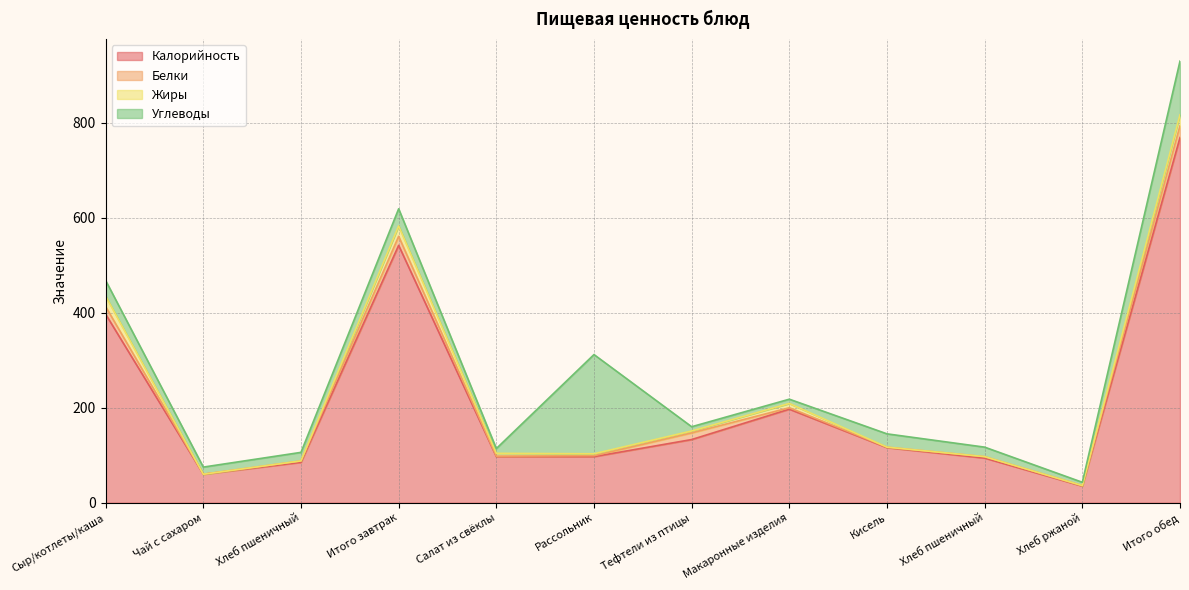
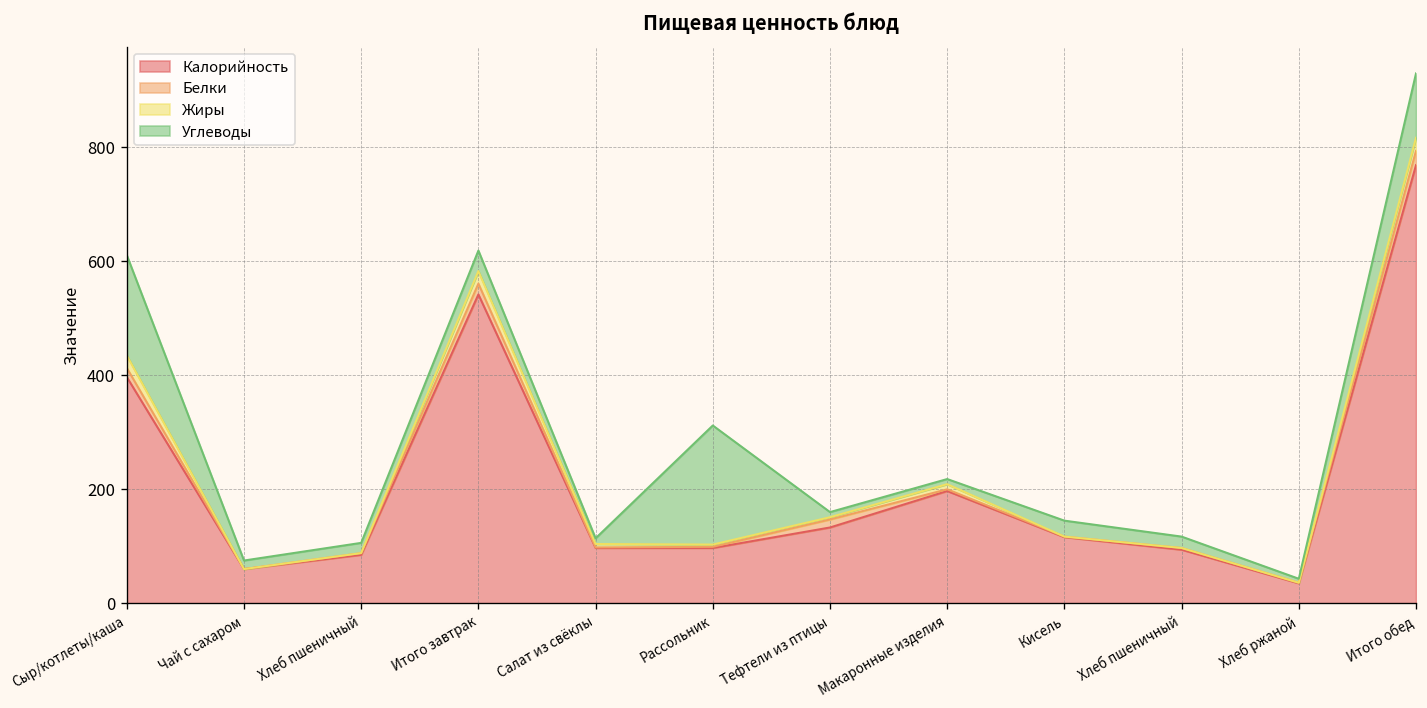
Углеводы, Сыр/котлеты/каша: 30 -> 180
